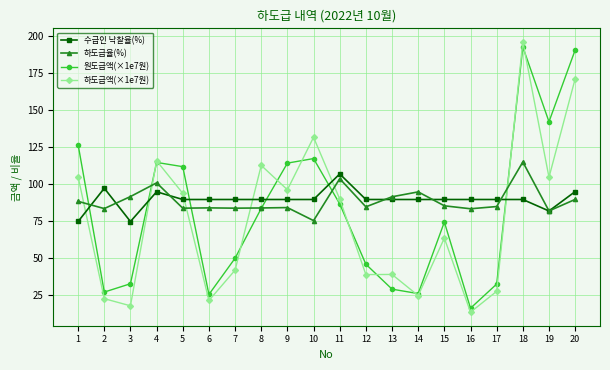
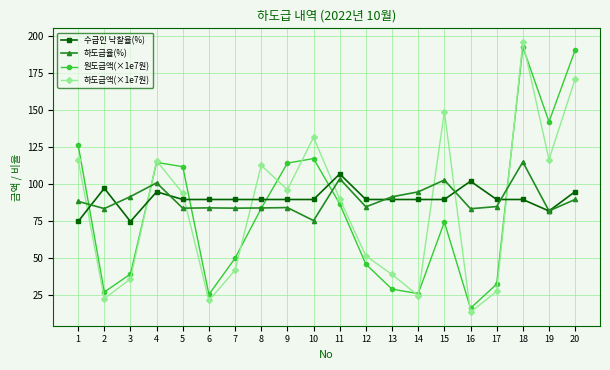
하도급액(×1e7원), 1: 105 -> 117
원도급액(×1e7원), 3: 33 -> 39
하도급액(×1e7원), 3: 18 -> 36
하도급액(×1e7원), 12: 39 -> 52
하도급율(%), 15: 86 -> 103
하도급액(×1e7원), 15: 64 -> 149
수급인 낙찰율(%), 16: 90 -> 102
하도급액(×1e7원), 19: 105 -> 117
